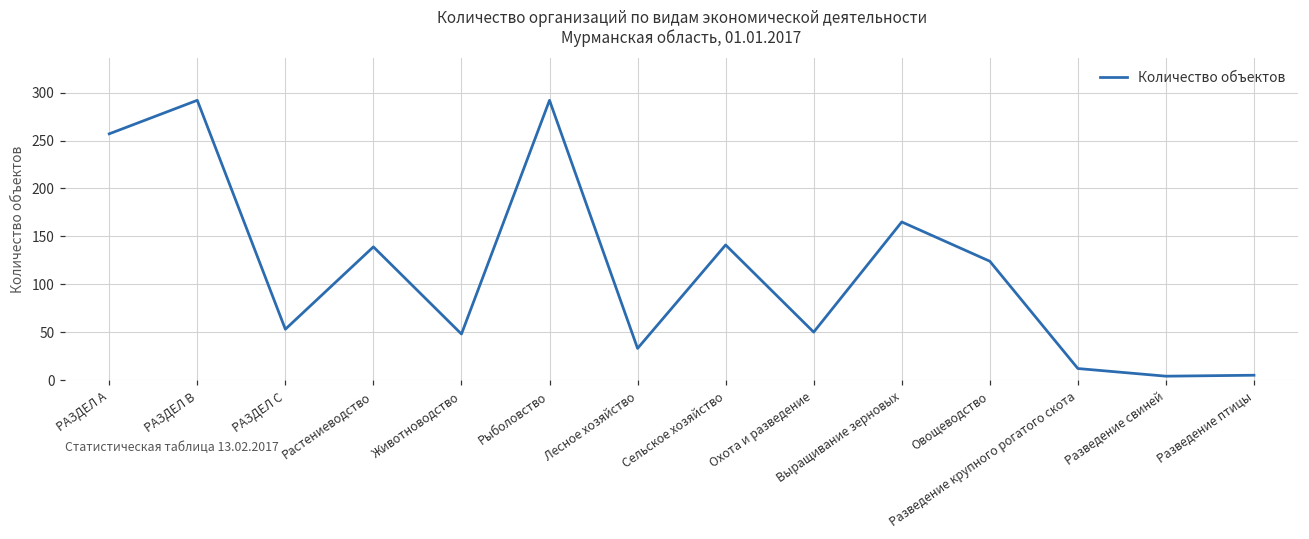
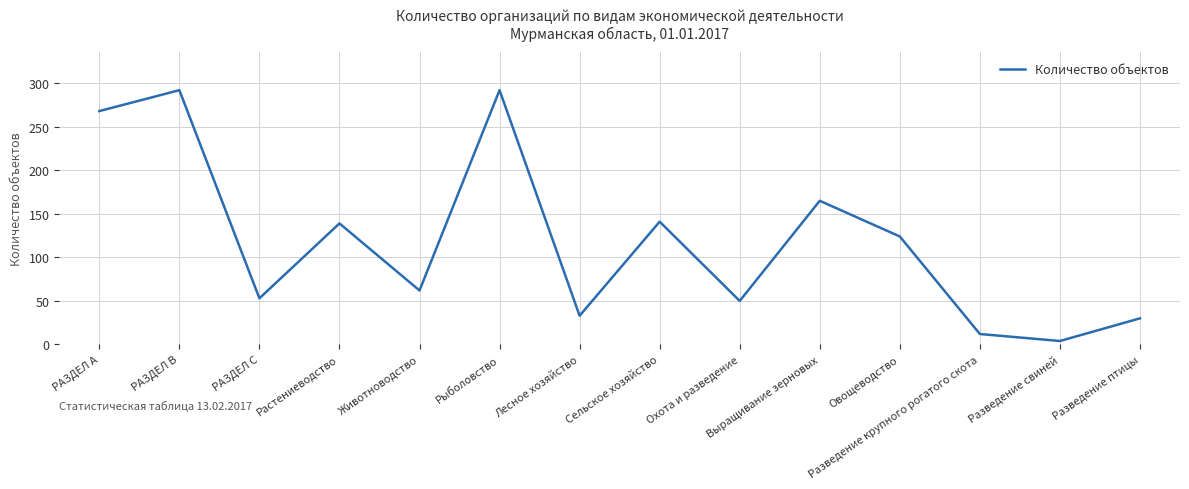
РАЗДЕЛ А: 260 -> 270
Животноводство: 50 -> 60
Разведение птицы: 10 -> 30
